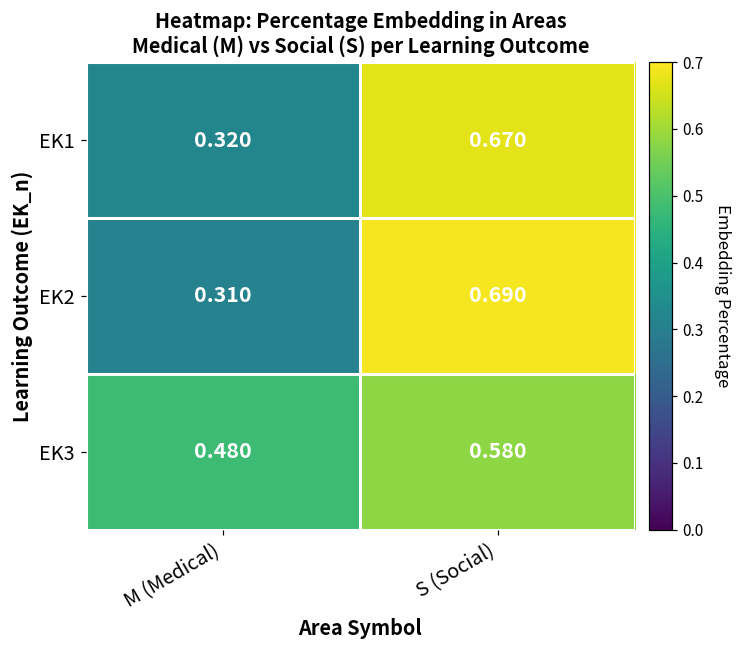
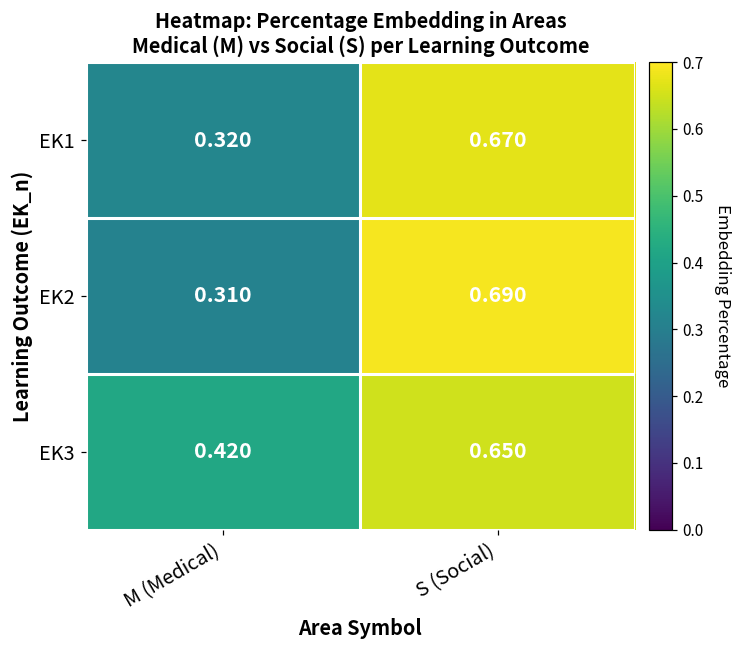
EK3, M (Medical): 0.480 -> 0.420
EK3, S (Social): 0.580 -> 0.650
